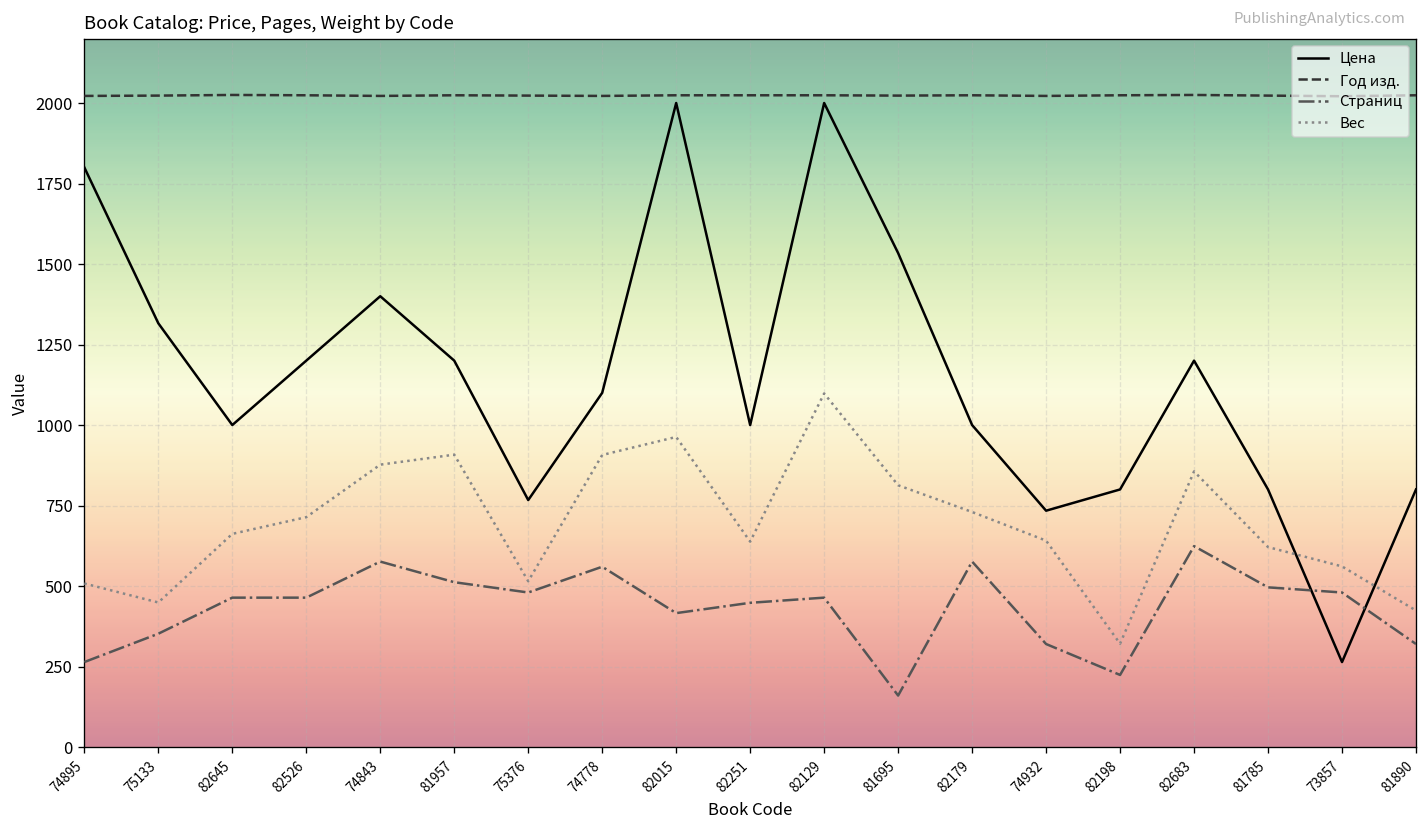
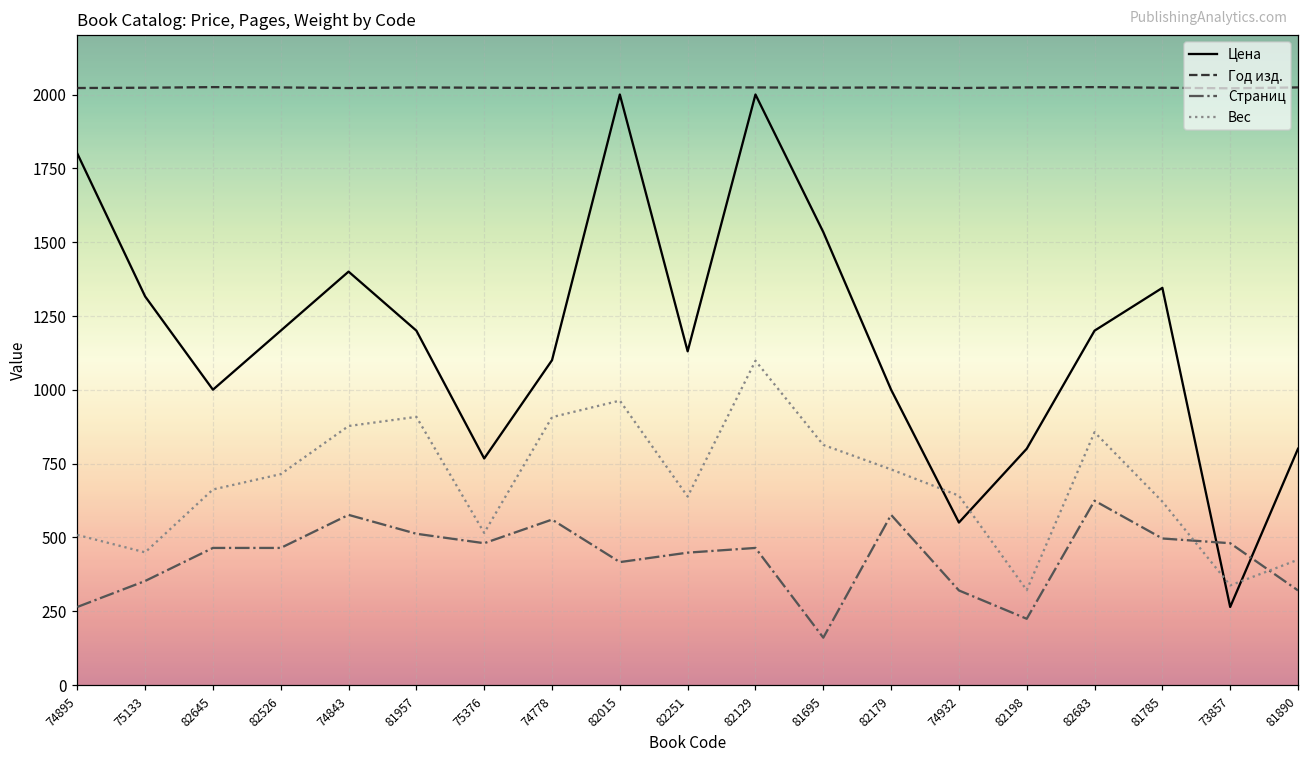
Цена, 82251: 1000 -> 1130
Цена, 74932: 730 -> 550
Цена, 81785: 800 -> 1350
Вес, 73857: 560 -> 340
